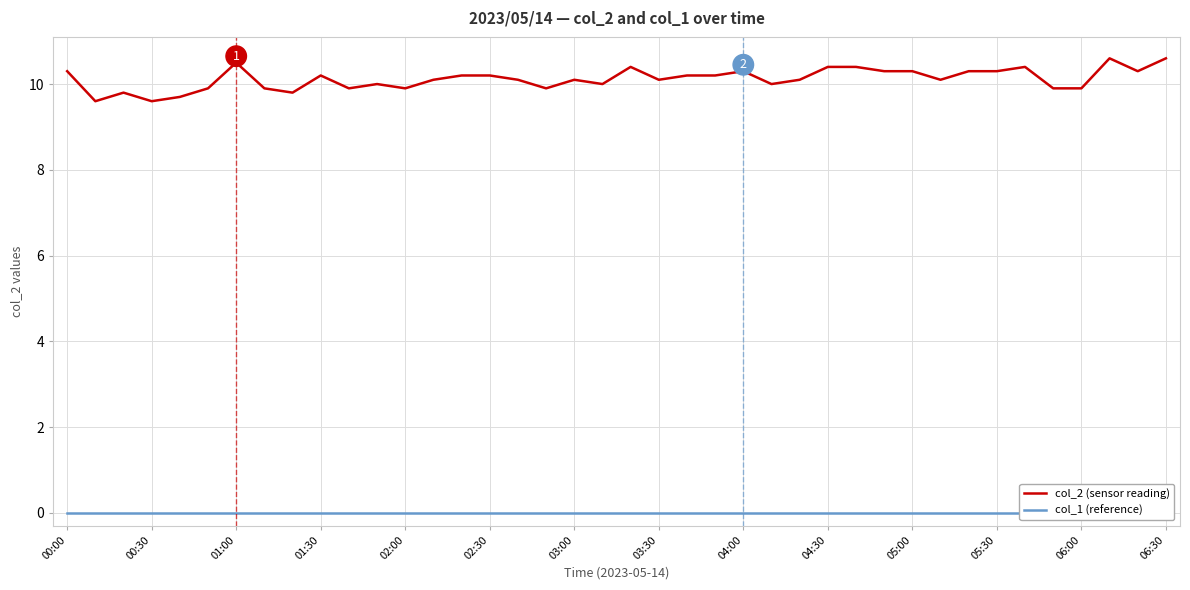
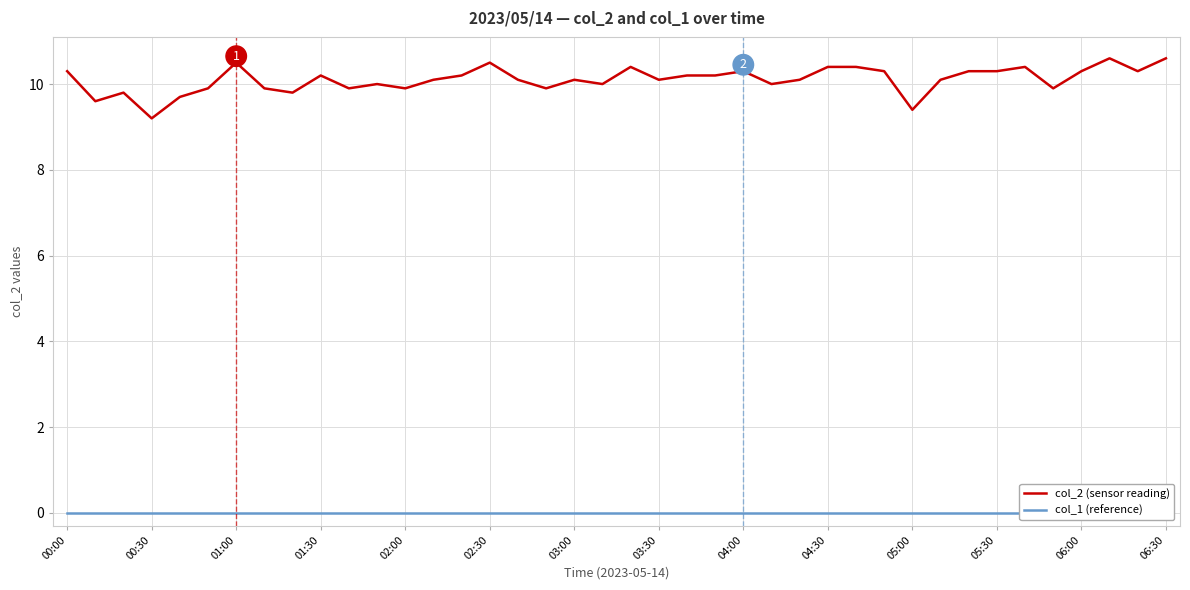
col_2 (sensor reading), 00:30: 9.6 -> 9.2
col_2 (sensor reading), 02:30: 10.2 -> 10.5
col_2 (sensor reading), 05:00: 10.3 -> 9.4
col_2 (sensor reading), 06:00: 9.9 -> 10.3
